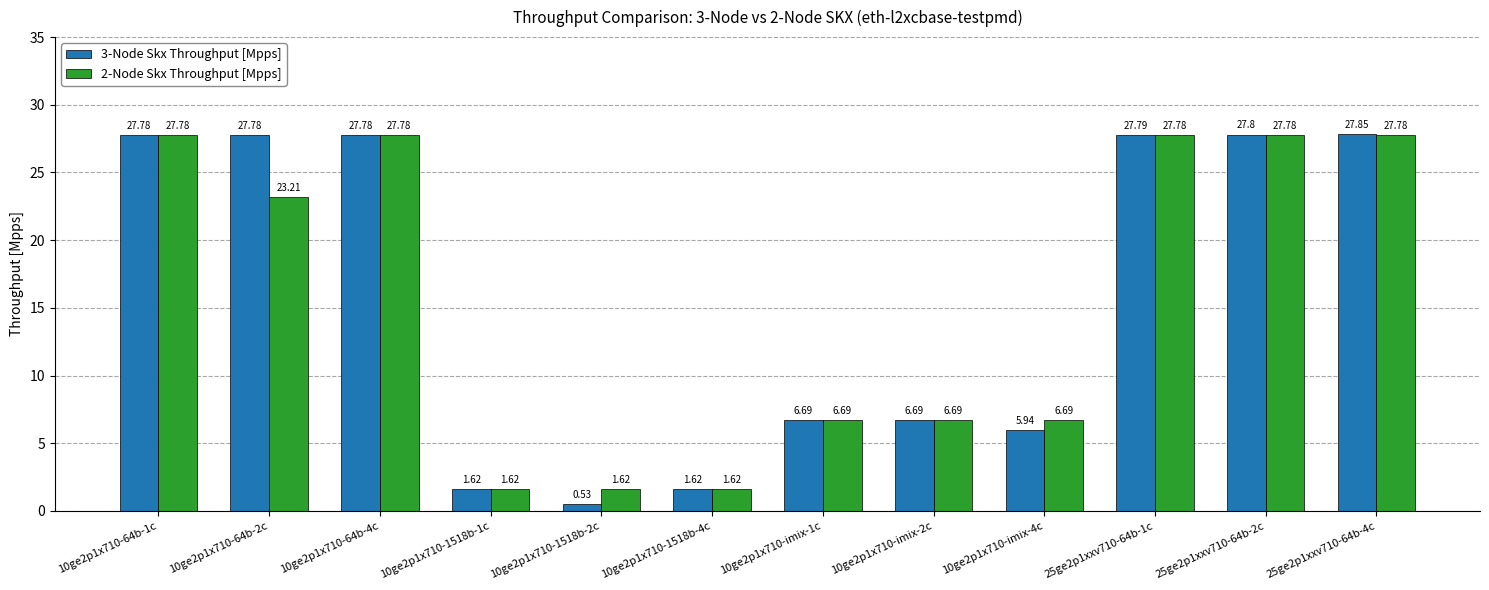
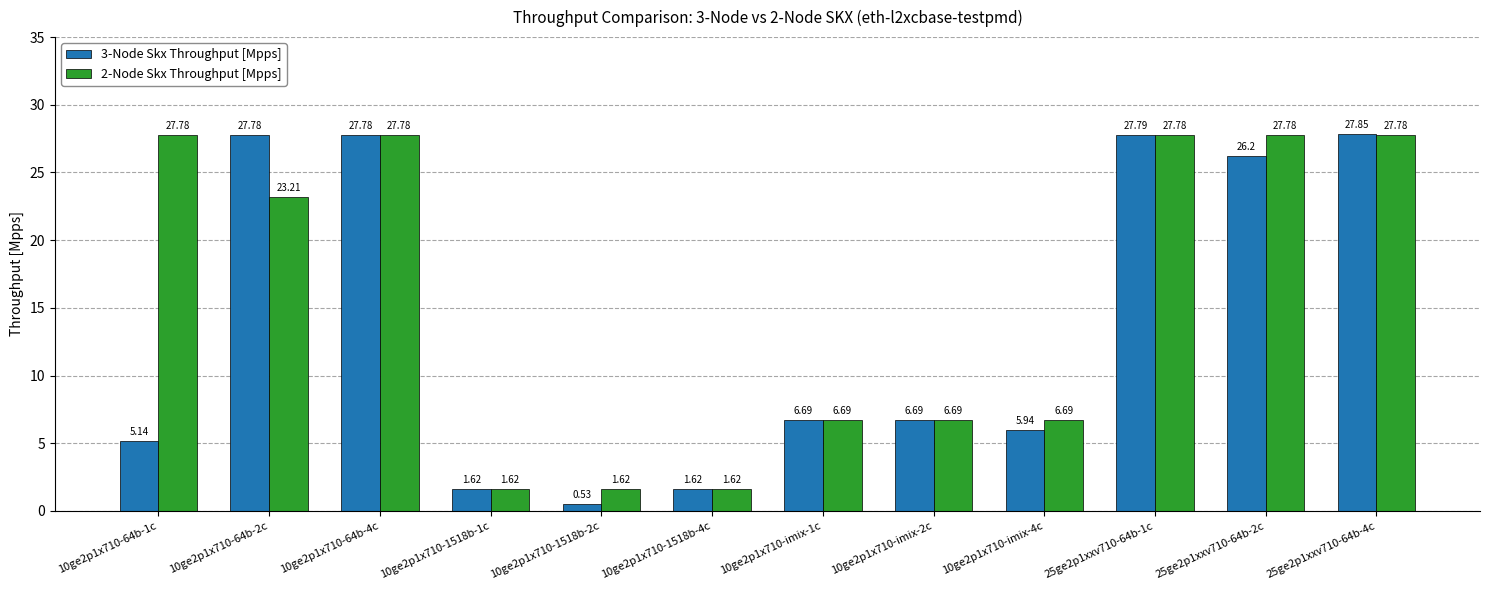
3-Node Skx Throughput [Mpps], 10ge2p1x710-64b-1c: 27.78 -> 5.14
3-Node Skx Throughput [Mpps], 25ge2p1xxv710-64b-2c: 27.8 -> 26.2
